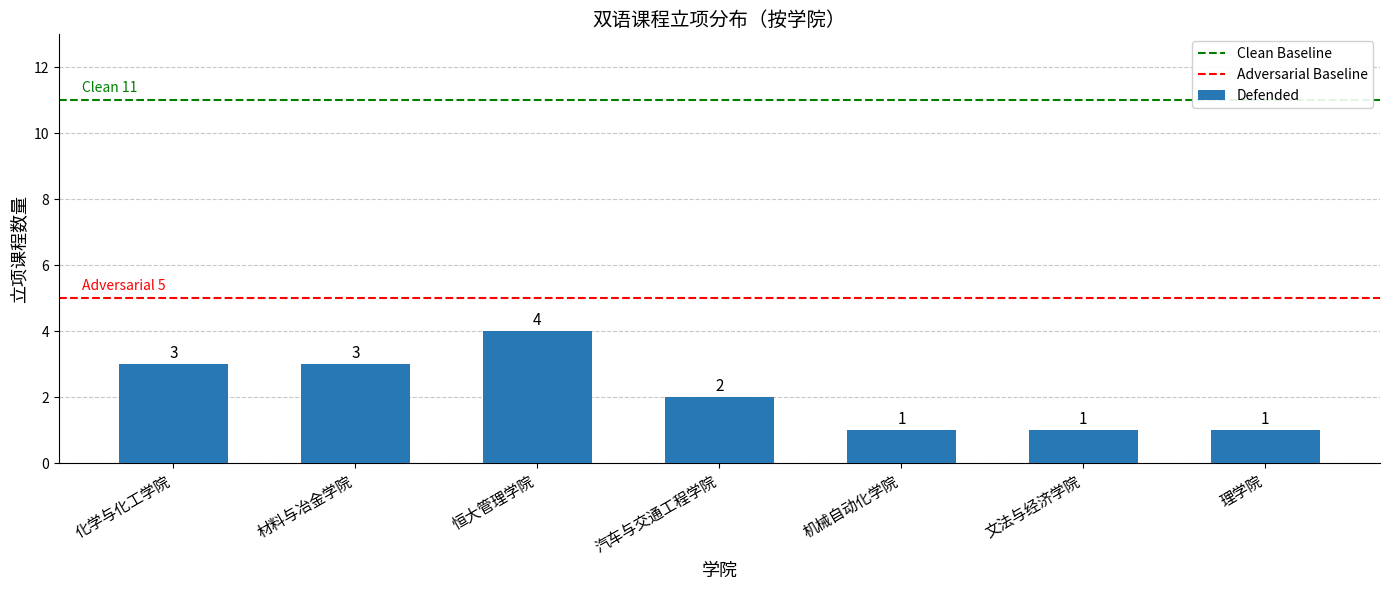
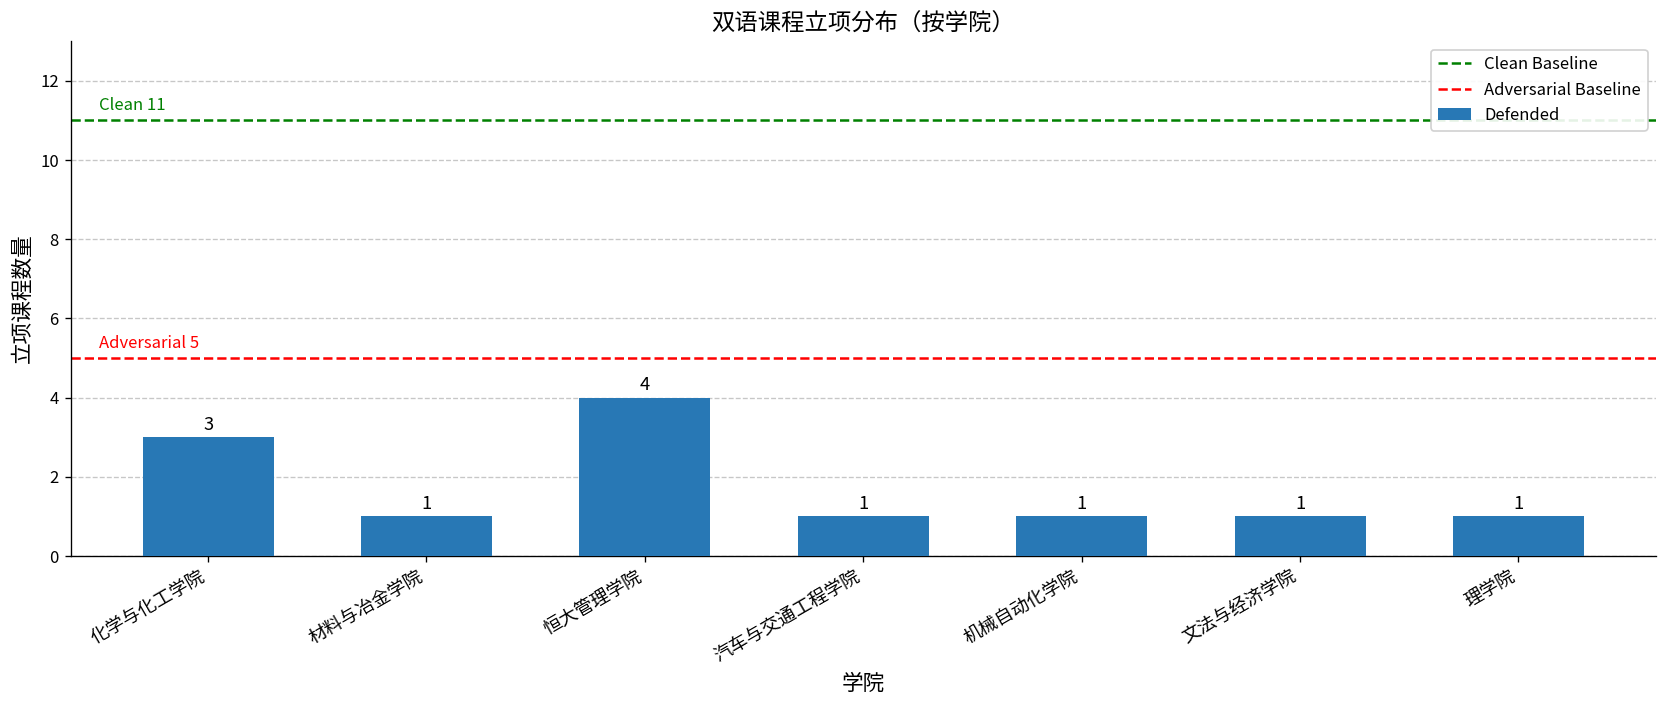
材料与冶金学院: 3 -> 1
汽车与交通工程学院: 2 -> 1
